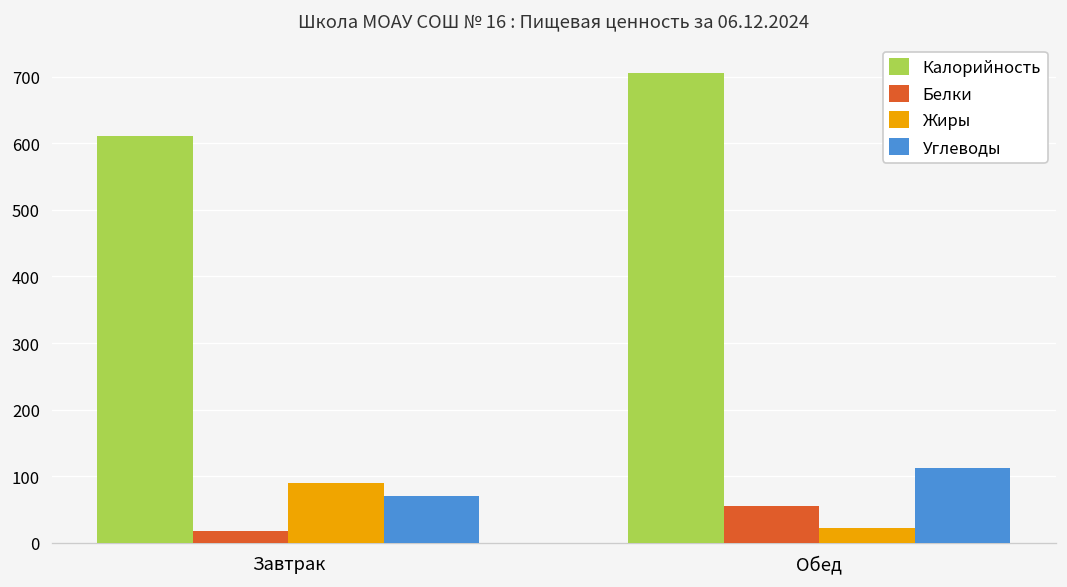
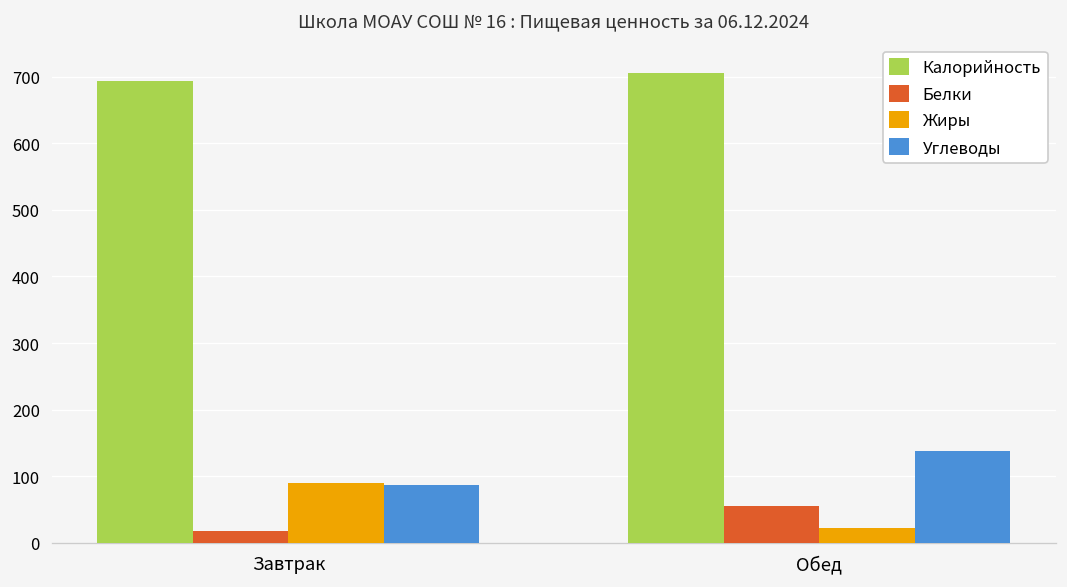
Калорийность, Завтрак: 610 -> 690
Углеводы, Завтрак: 70 -> 90
Углеводы, Обед: 110 -> 140
